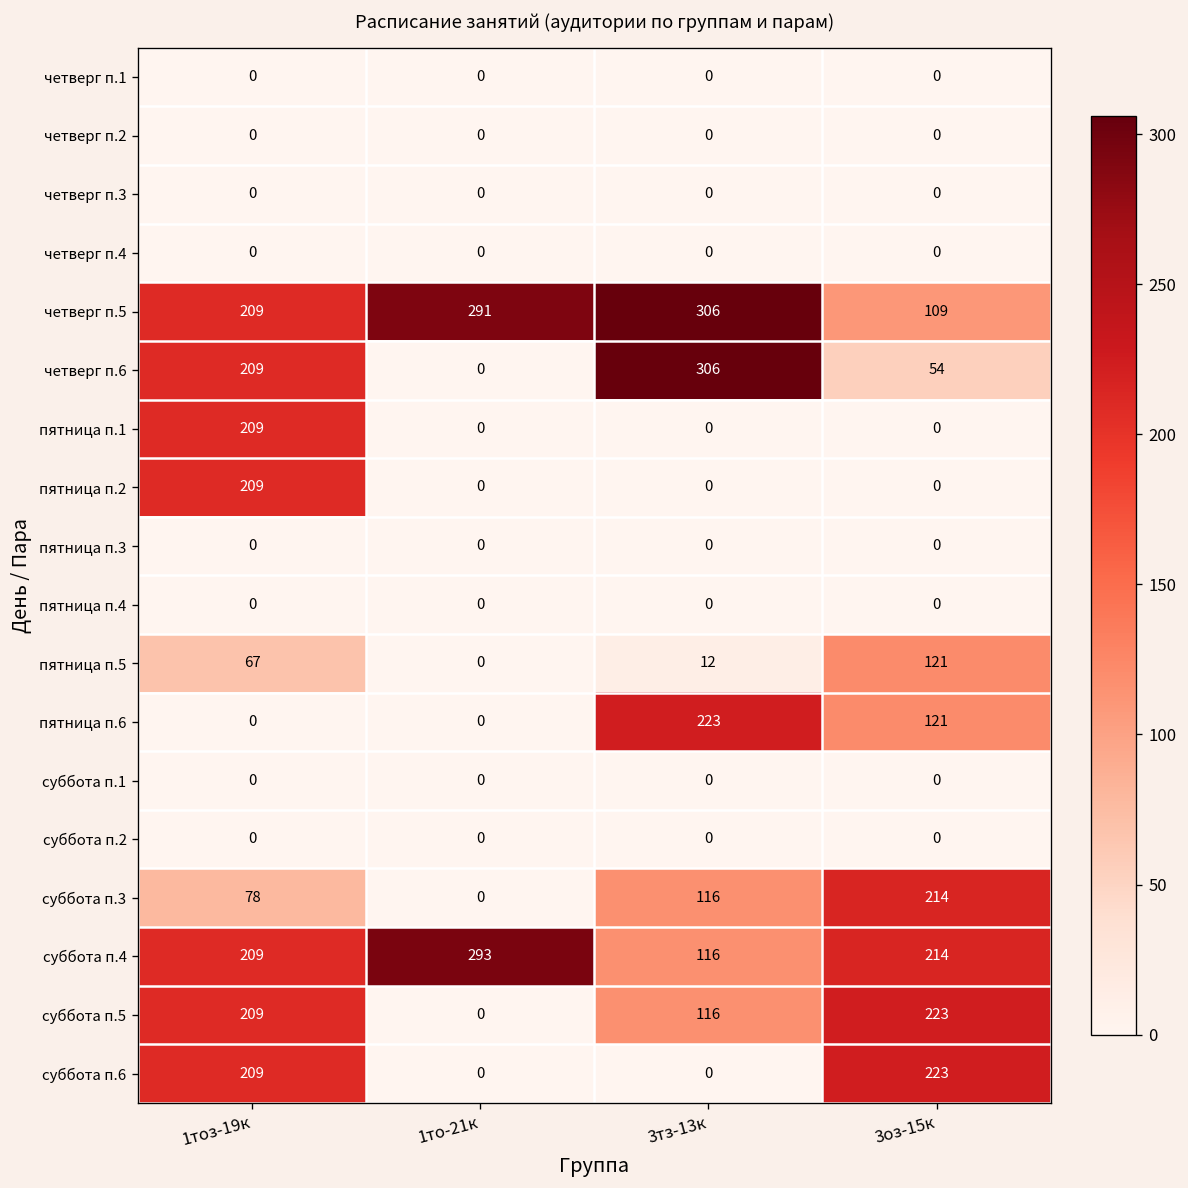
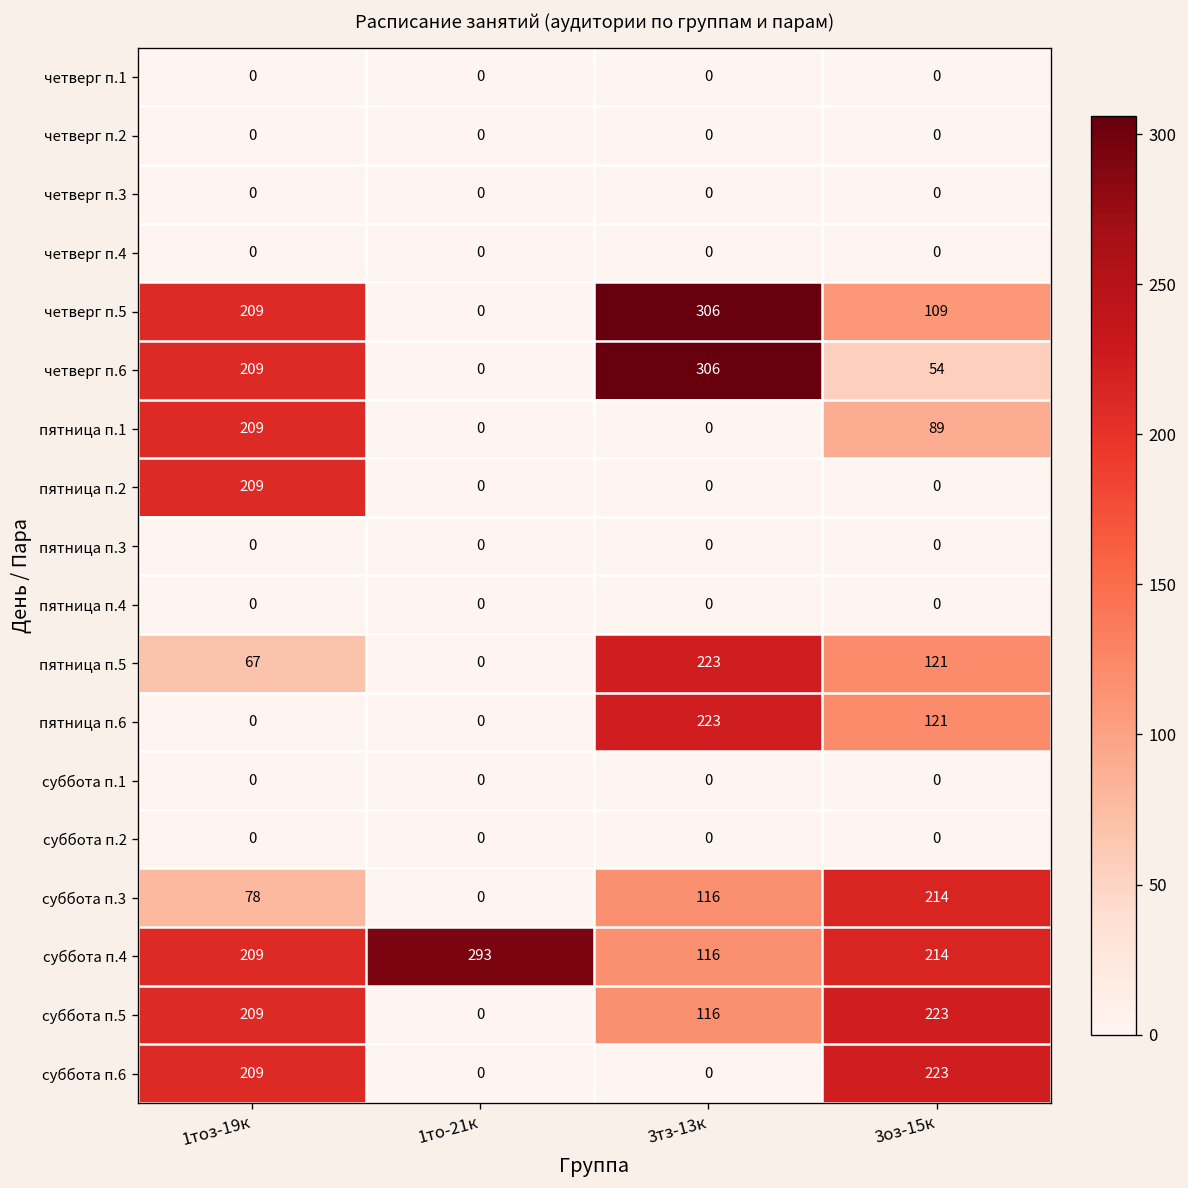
четверг п.5, 1то-21к: 291 -> 0
пятница п.1, 3оз-15к: 0 -> 89
пятница п.5, 3тз-13к: 12 -> 223
